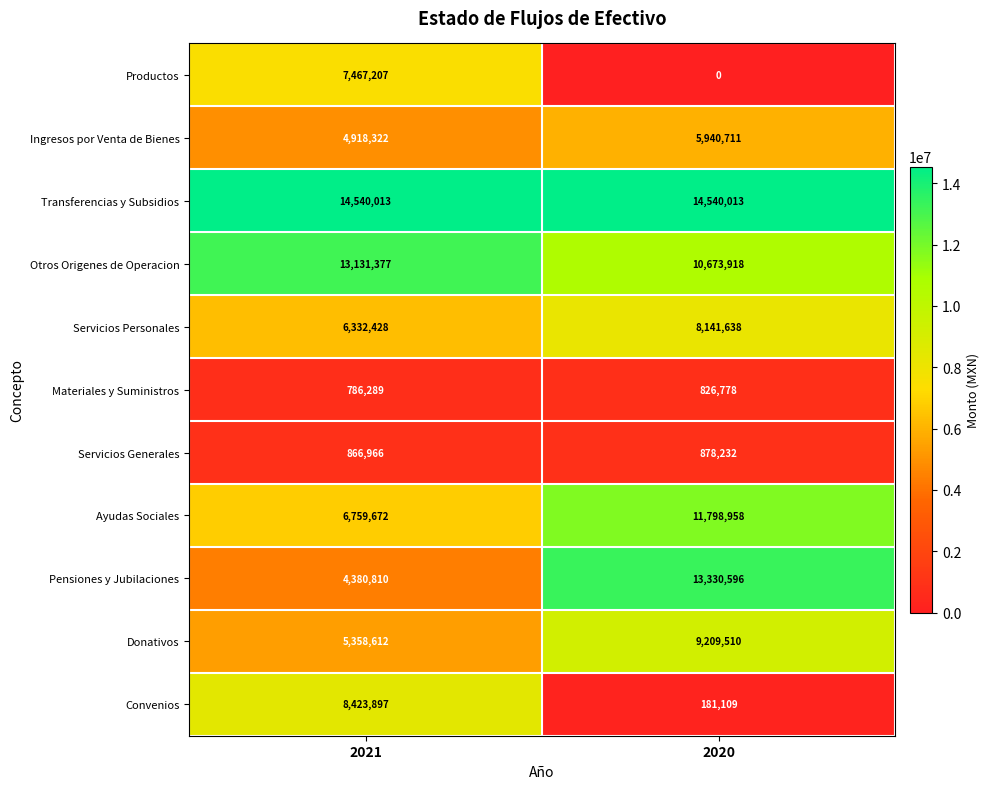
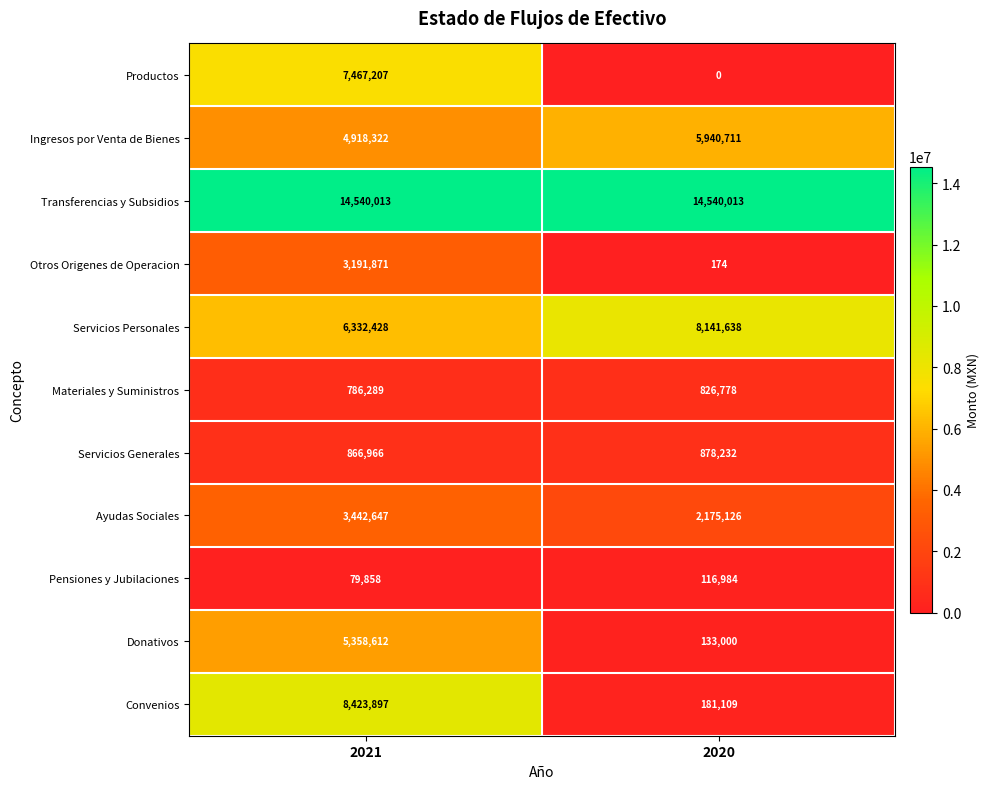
Otros Origenes de Operacion, 2021: 13,131,377 -> 3,191,871
Otros Origenes de Operacion, 2020: 10,673,918 -> 174
Ayudas Sociales, 2021: 6,759,672 -> 3,442,647
Ayudas Sociales, 2020: 11,798,958 -> 2,175,126
Pensiones y Jubilaciones, 2021: 4,380,810 -> 79,858
Pensiones y Jubilaciones, 2020: 13,330,596 -> 116,984
Donativos, 2020: 9,209,510 -> 133,000
